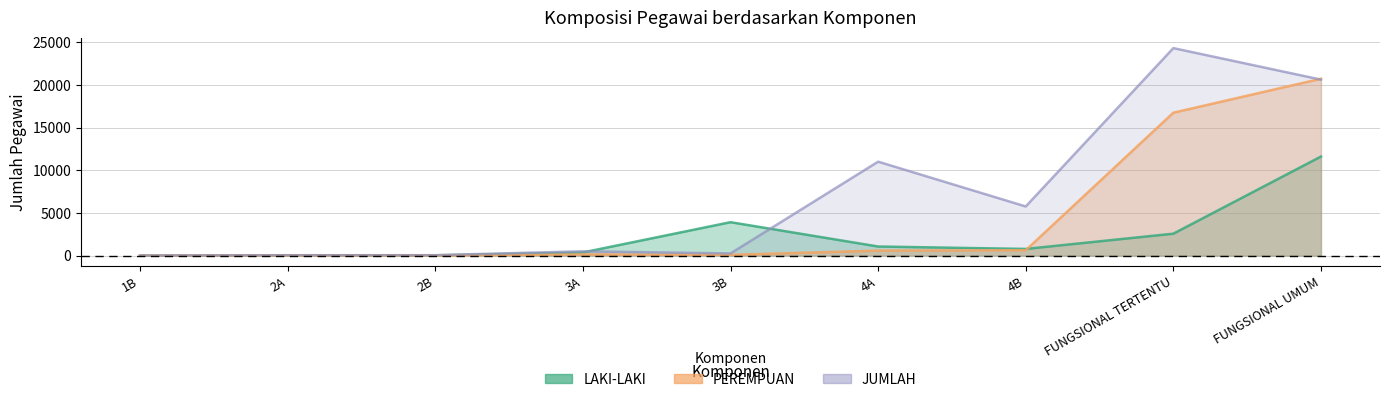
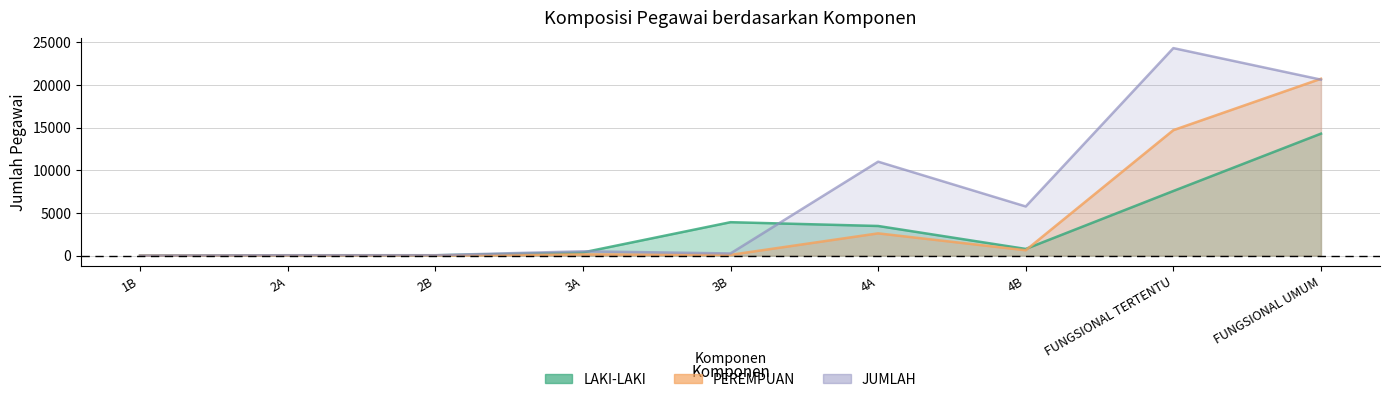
LAKI-LAKI, 4A: 1000 -> 3000
PEREMPUAN, 4A: 1000 -> 3000
LAKI-LAKI, FUNGSIONAL TERTENTU: 3000 -> 8000
PEREMPUAN, FUNGSIONAL TERTENTU: 17000 -> 15000
LAKI-LAKI, FUNGSIONAL UMUM: 12000 -> 14000
